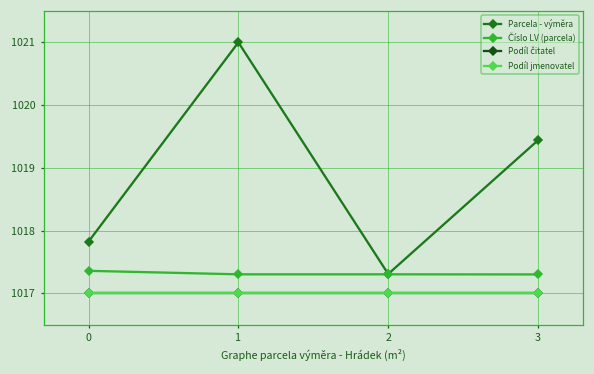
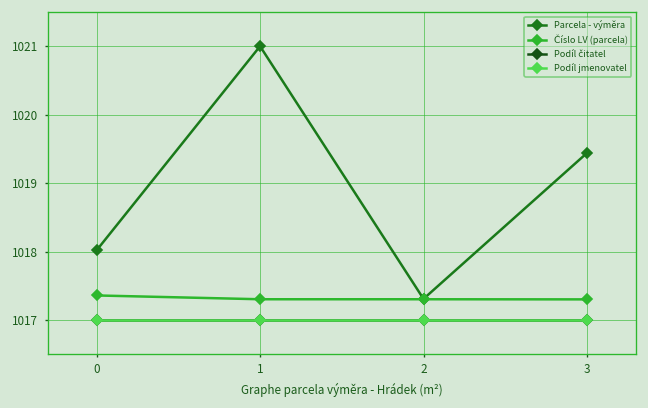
Parcela - výměra, 0: 1017.8 -> 1018.0
